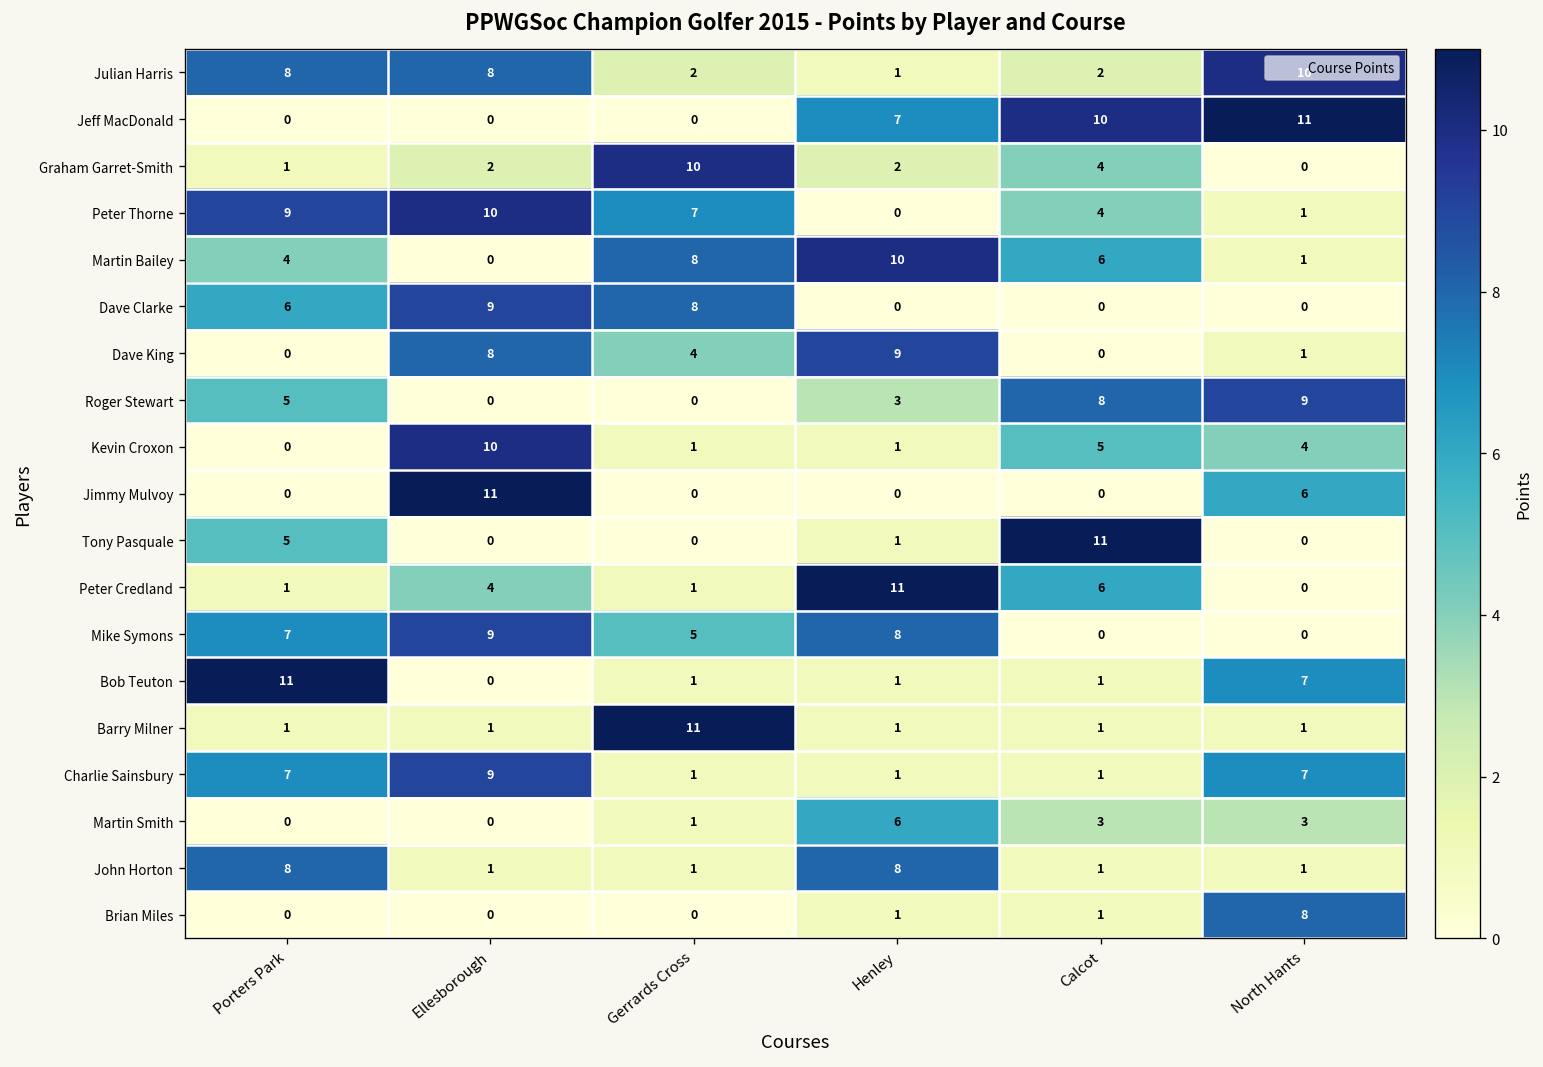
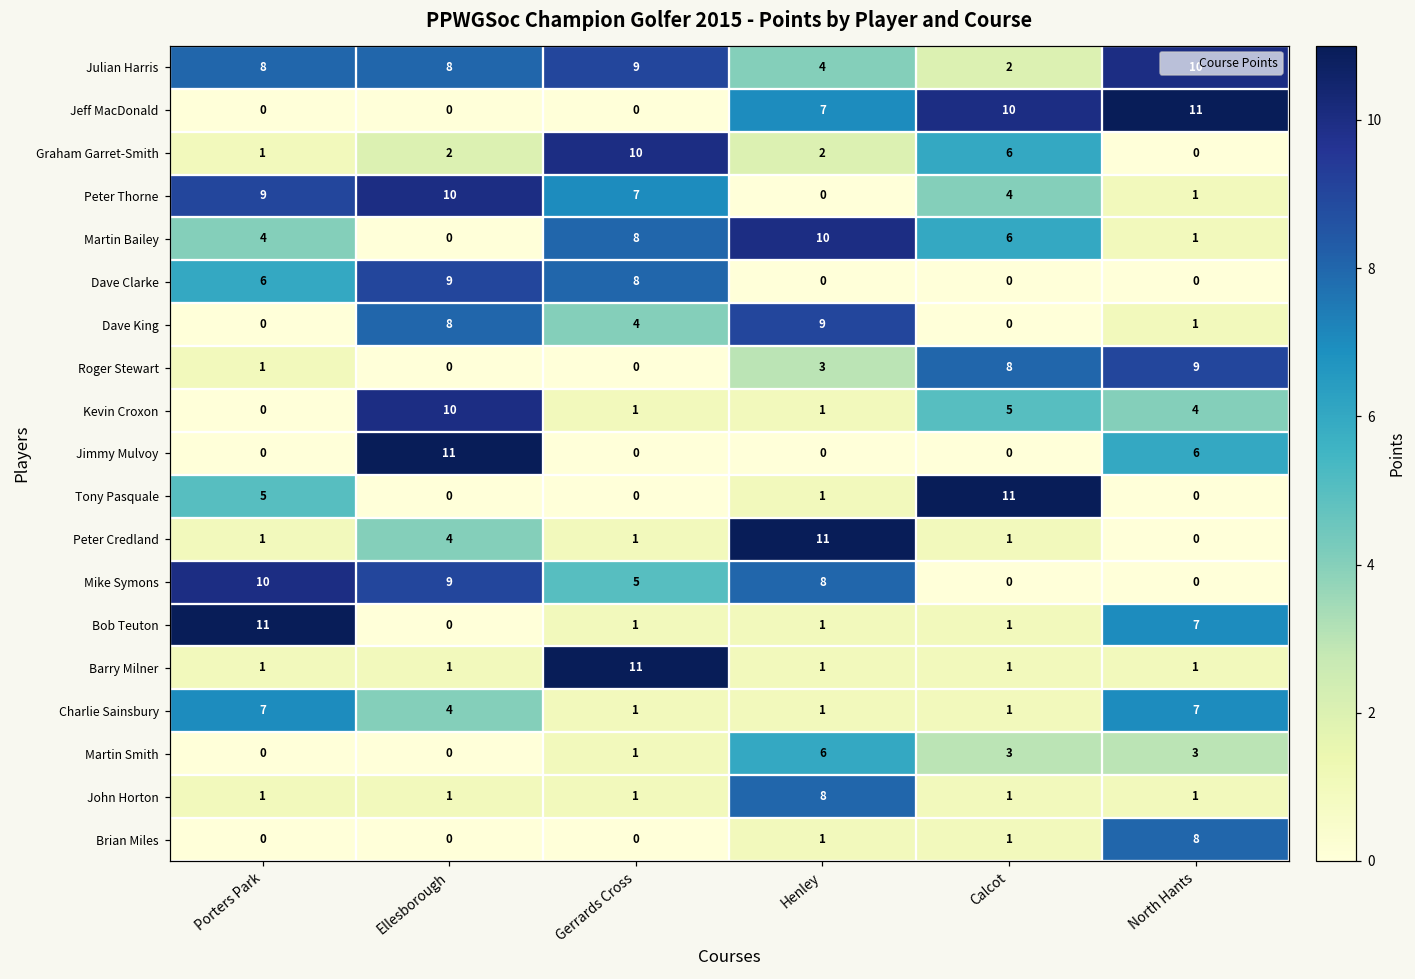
Julian Harris, Gerrards Cross: 2 -> 9
Julian Harris, Henley: 1 -> 4
Graham Garret-Smith, Calcot: 4 -> 6
Roger Stewart, Porters Park: 5 -> 1
Peter Credland, Calcot: 6 -> 1
Mike Symons, Porters Park: 7 -> 10
Charlie Sainsbury, Ellesborough: 9 -> 4
John Horton, Porters Park: 8 -> 1
